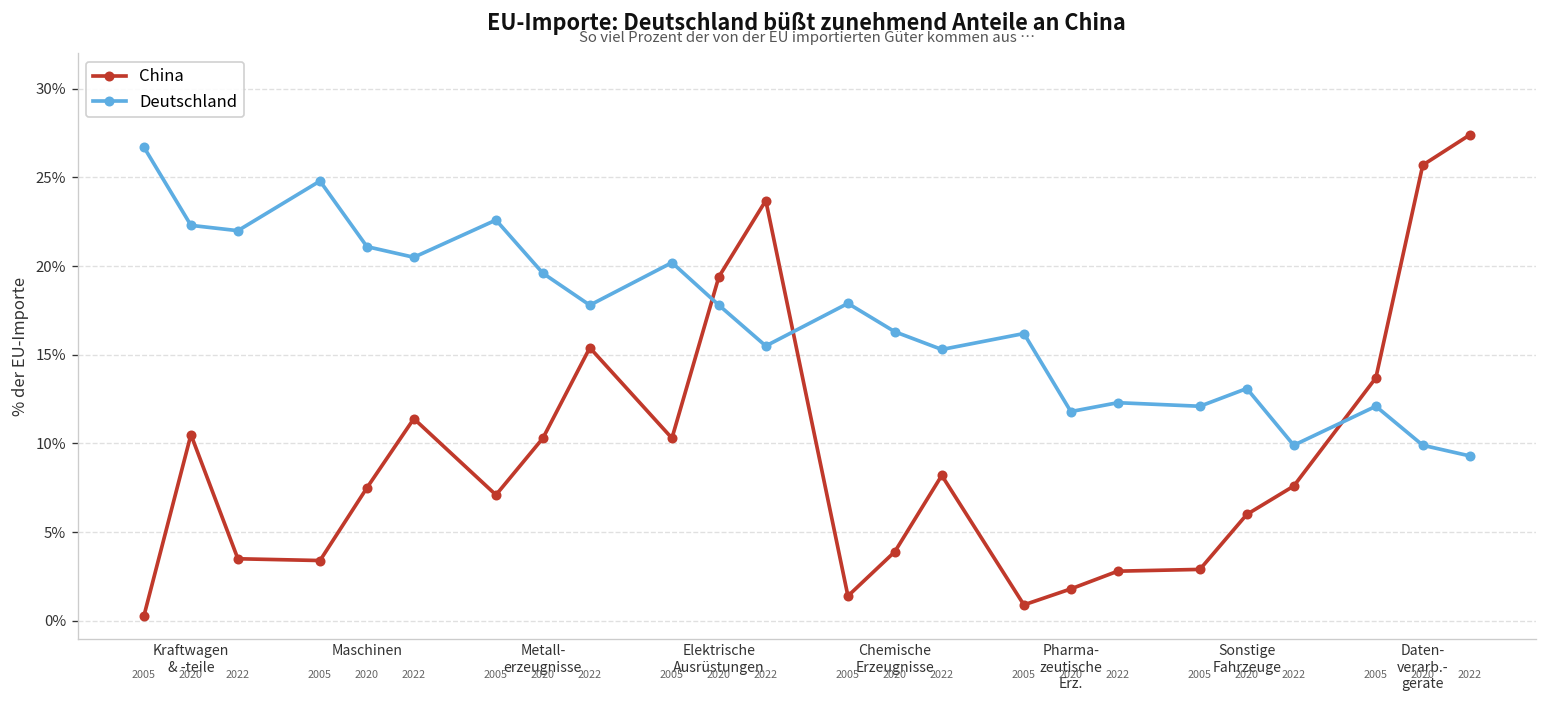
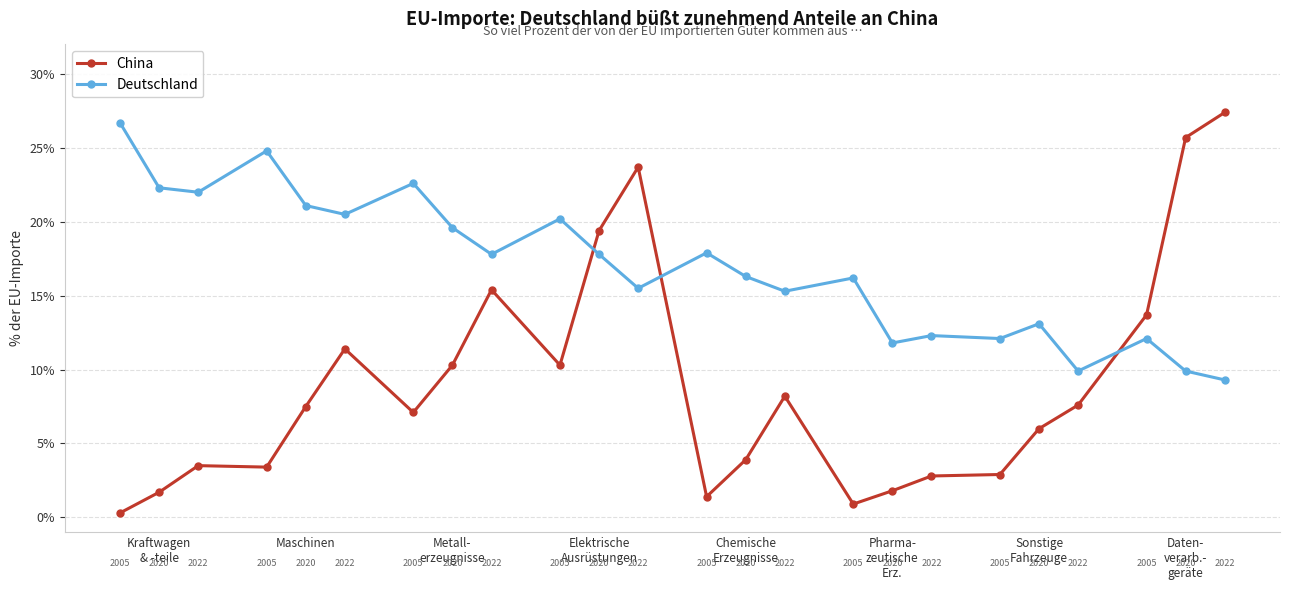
China, Kraftwagen & -teile: 10.5% -> 1.7%
